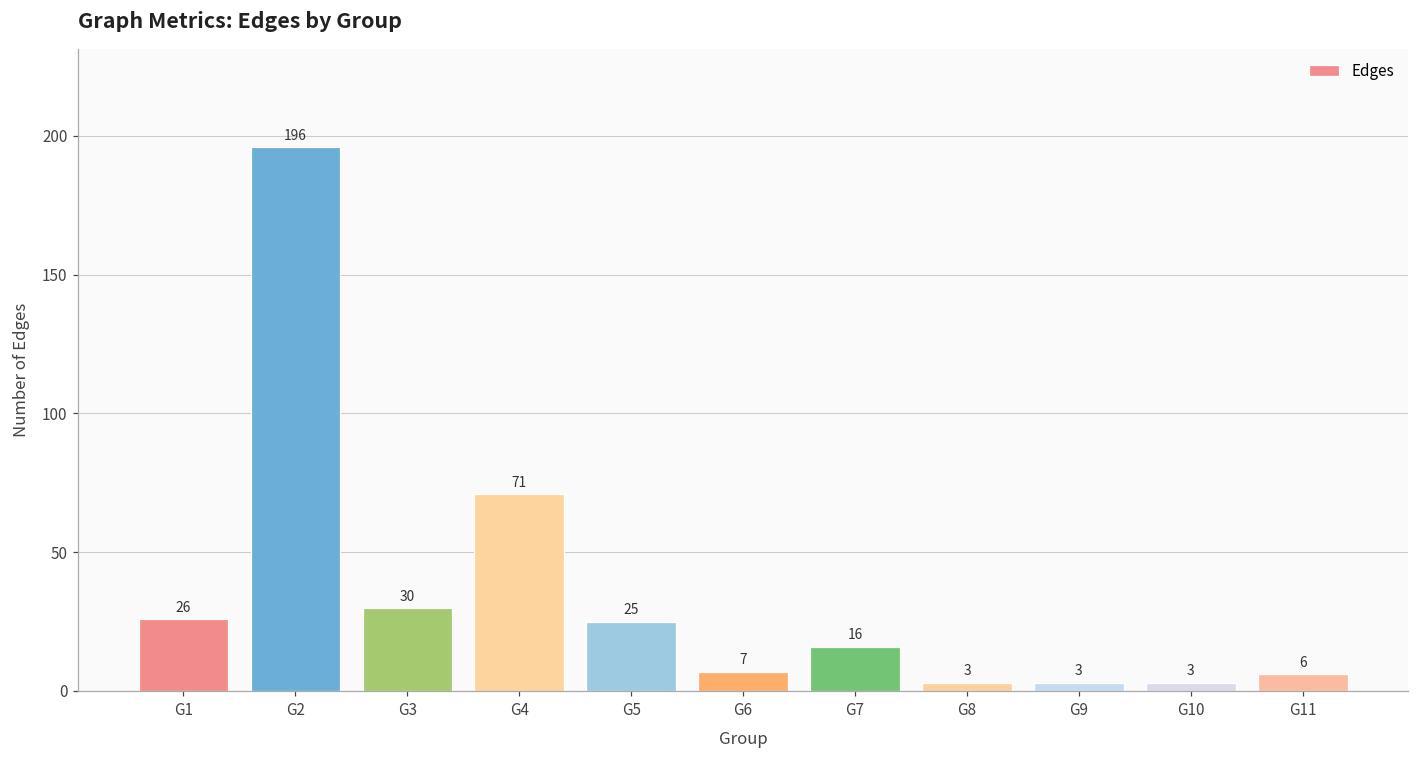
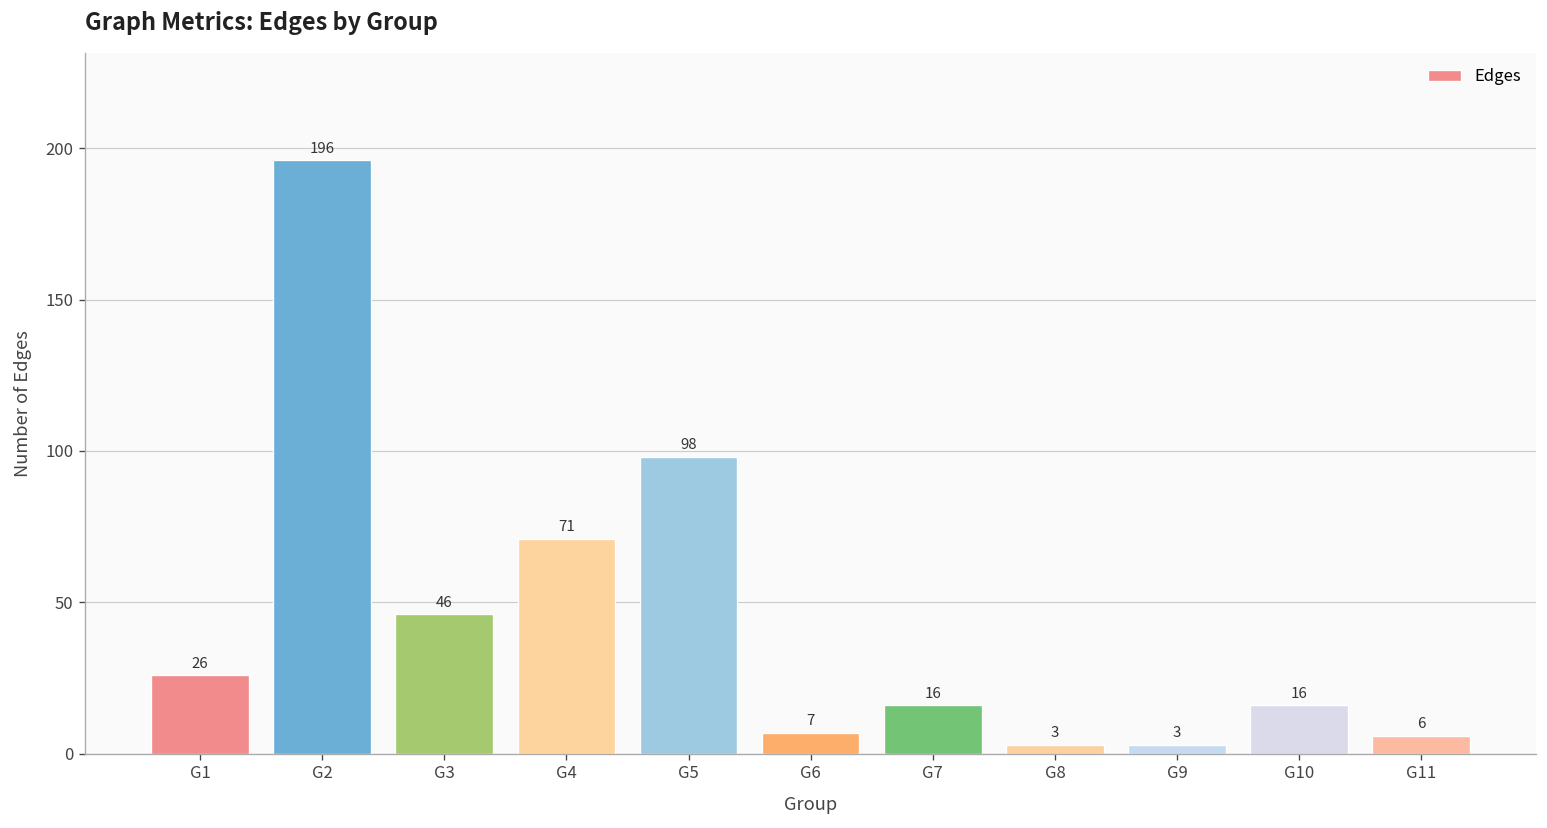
G3: 30 -> 46
G5: 25 -> 98
G10: 3 -> 16
